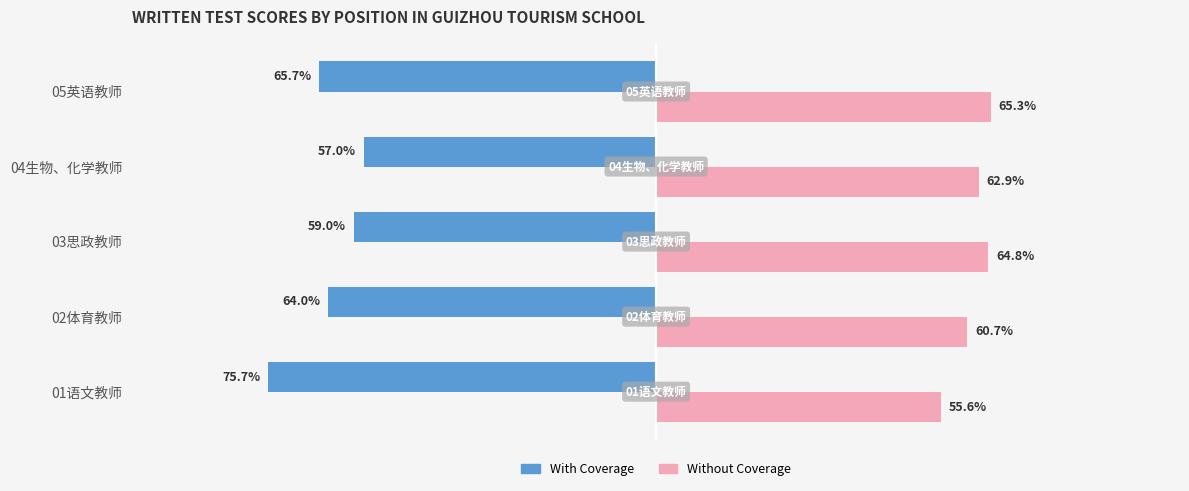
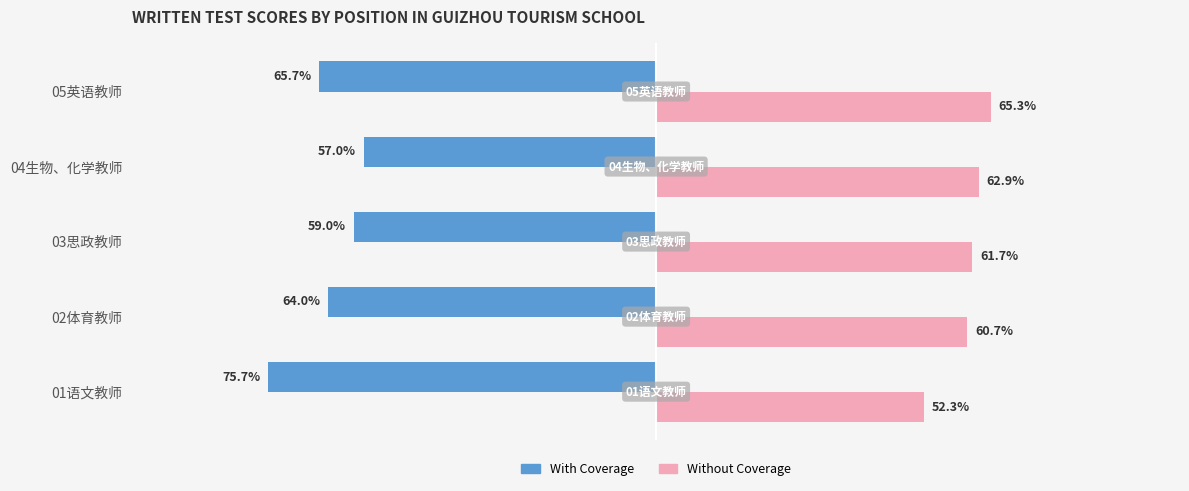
Without Coverage, 03思政教师: 64.8% -> 61.7%
Without Coverage, 01语文教师: 55.6% -> 52.3%
